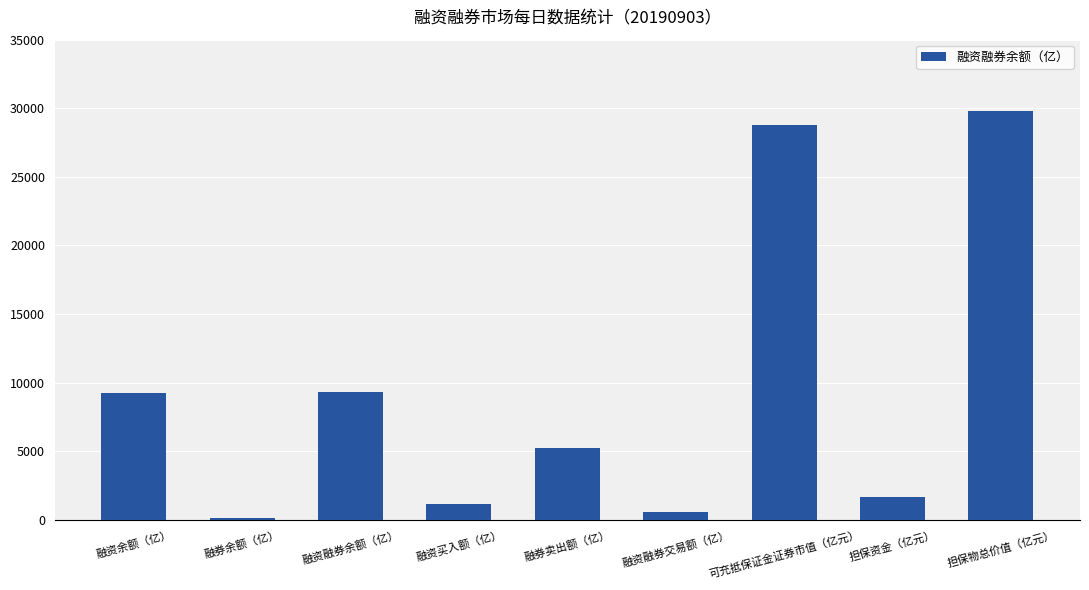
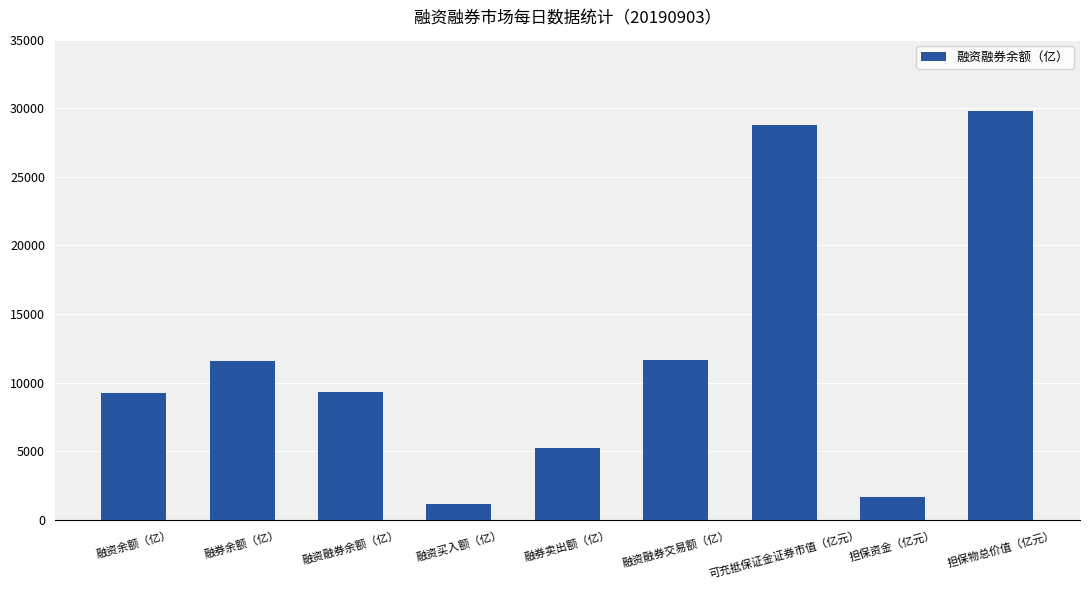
融券余额（亿）: 100 -> 11600
融资融券交易额（亿）: 500 -> 11600
